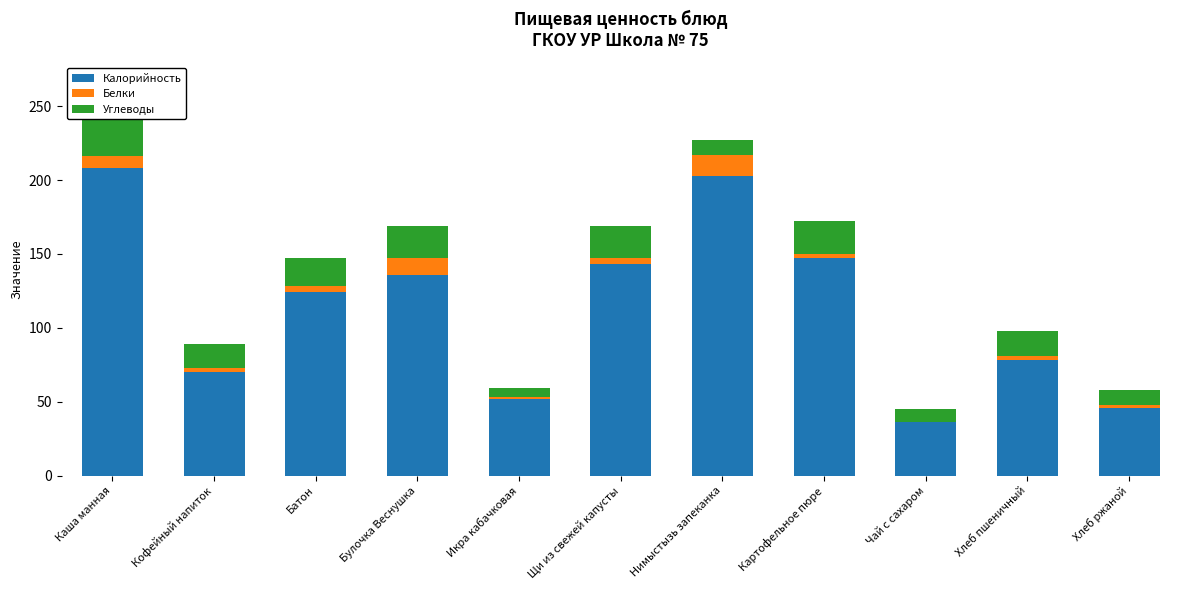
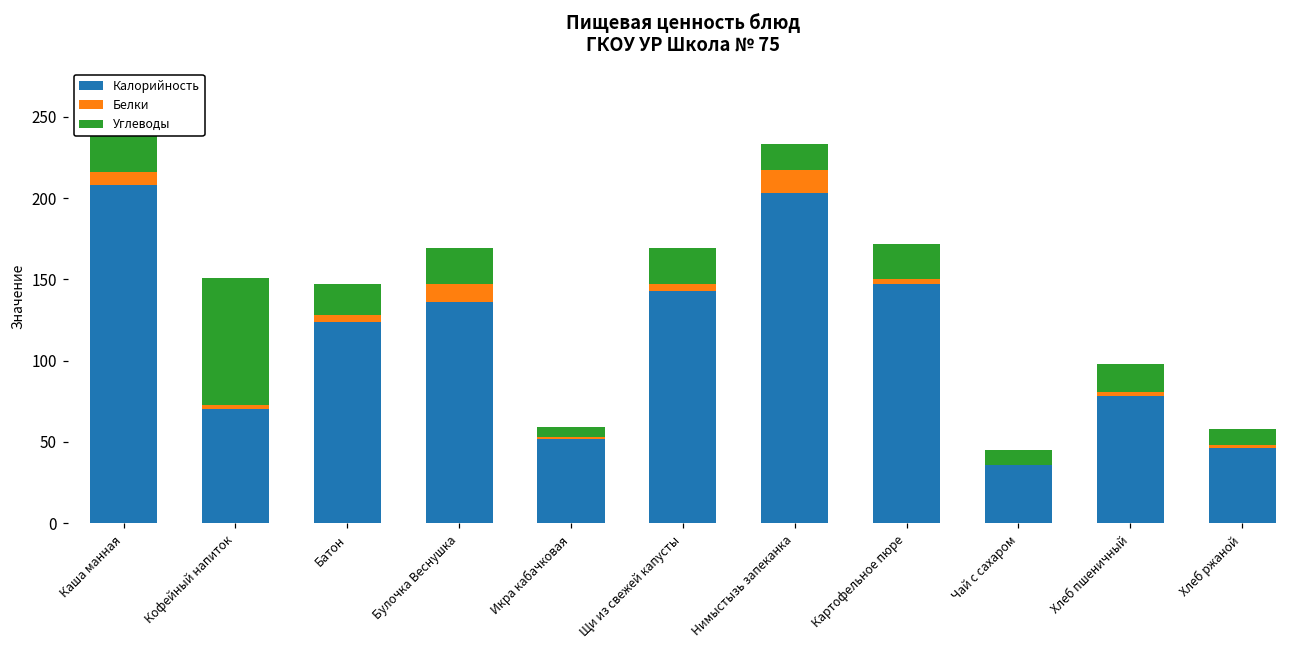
Углеводы, Кофейный напиток: 16 -> 78
Углеводы, Нимыстызь запеканка: 10 -> 16
